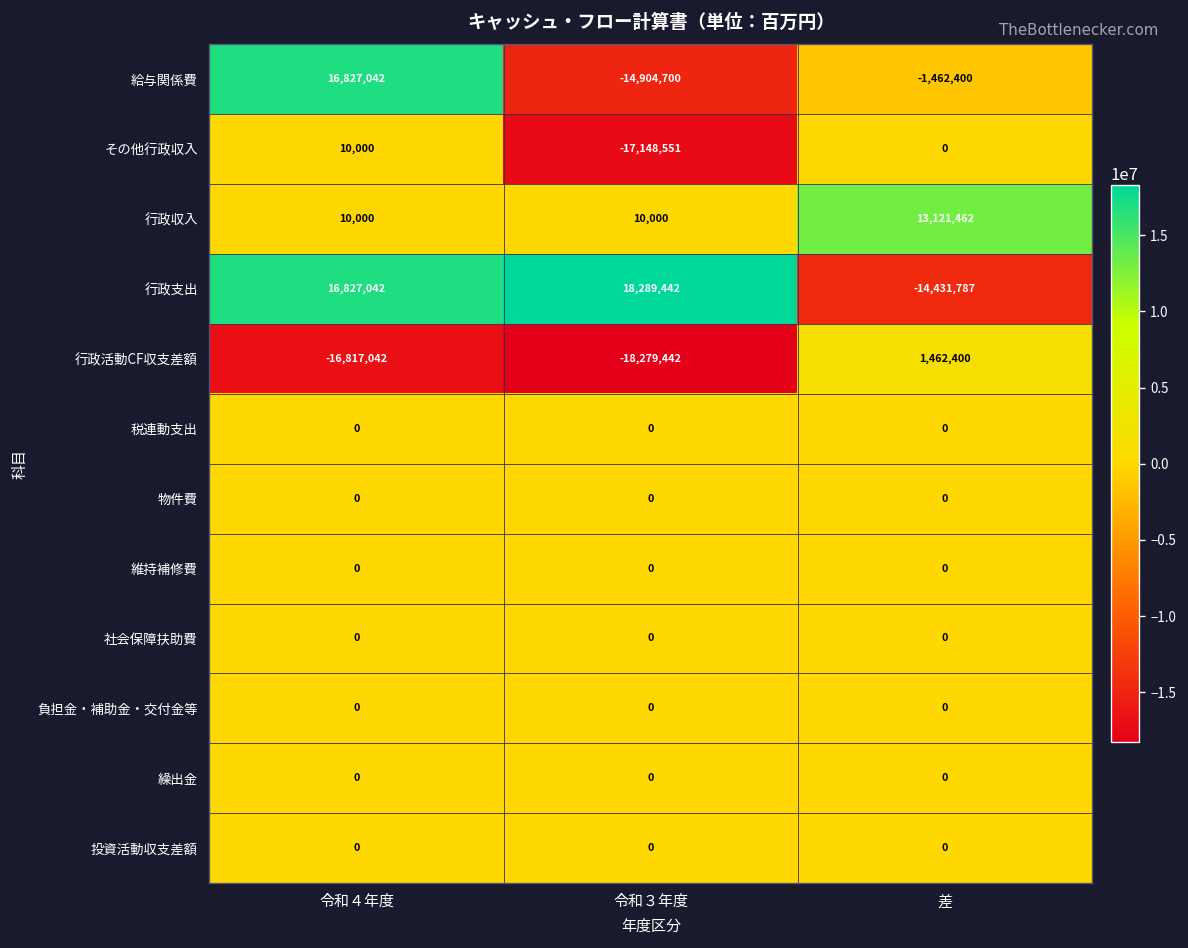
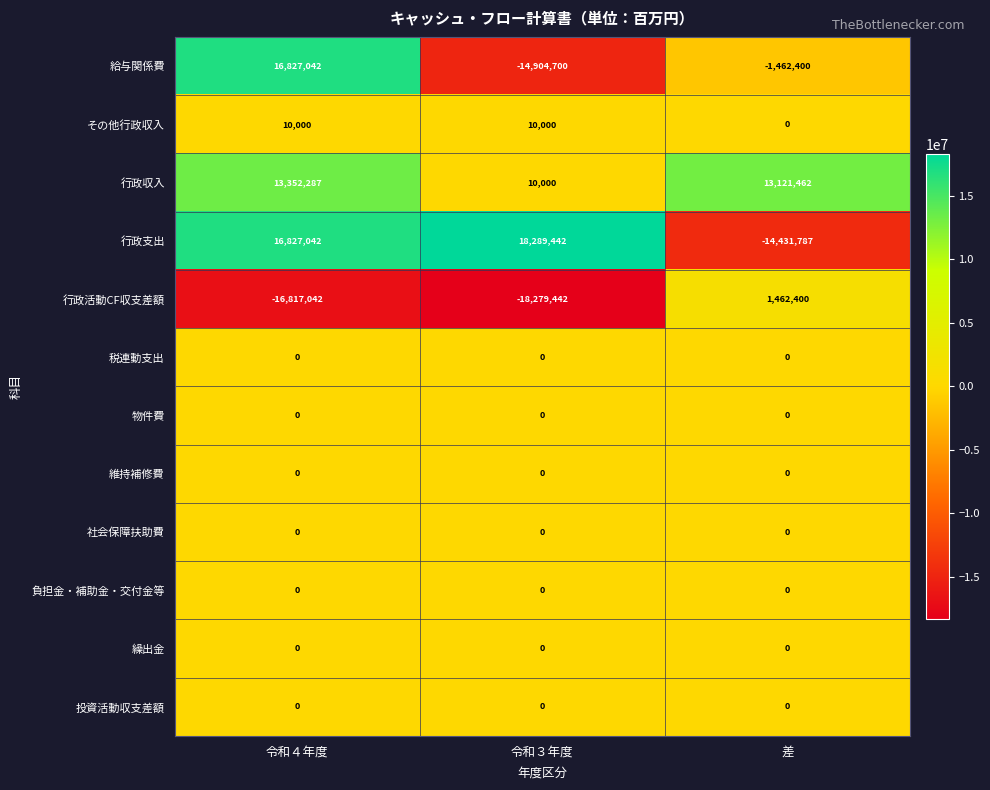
その他行政収入, 令和３年度: -17,148,551 -> 10,000
行政収入, 令和４年度: 10,000 -> 13,352,287
